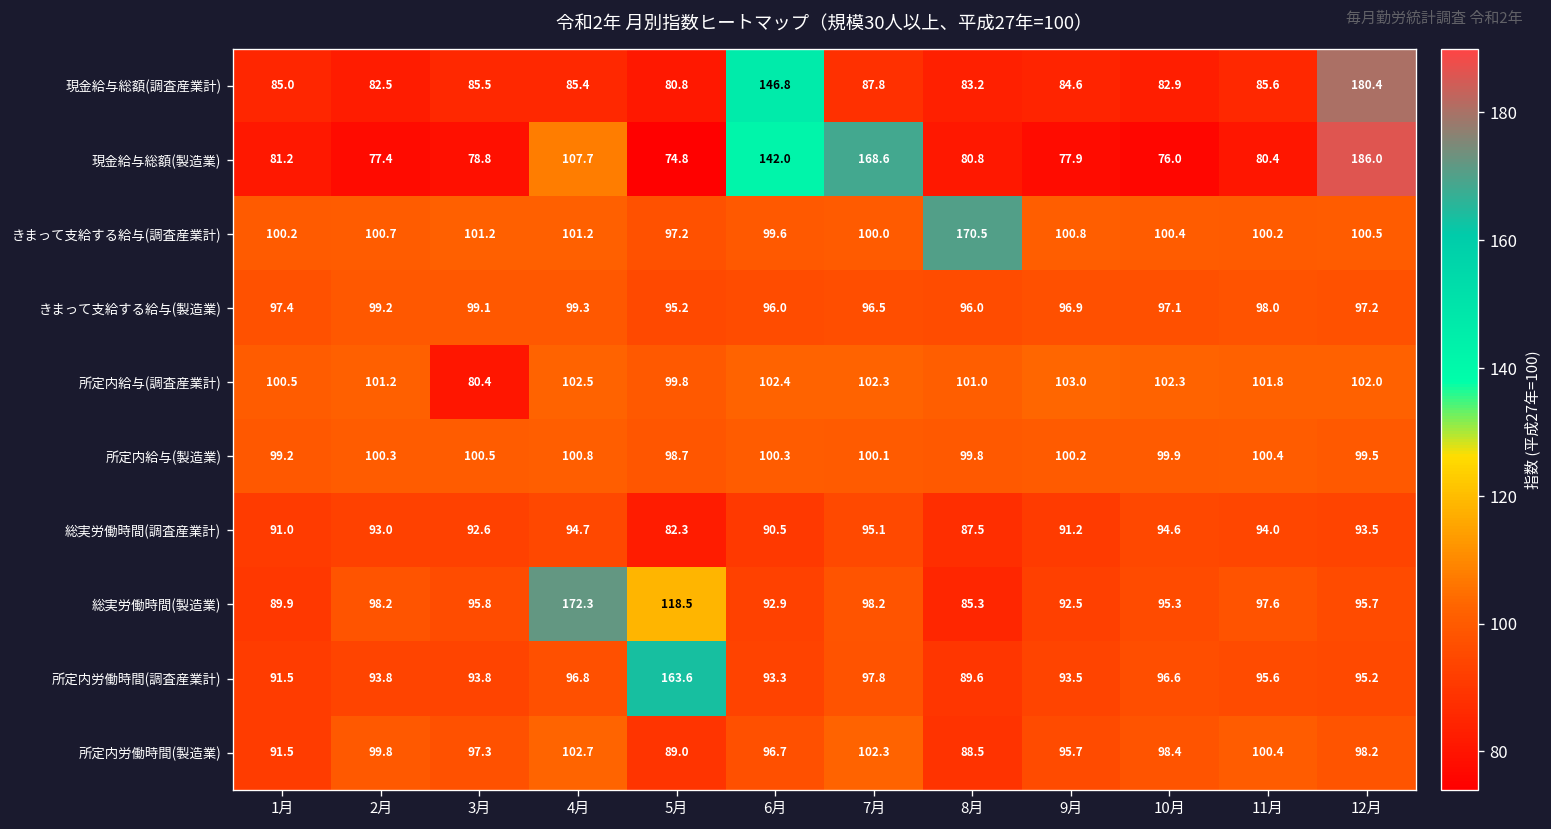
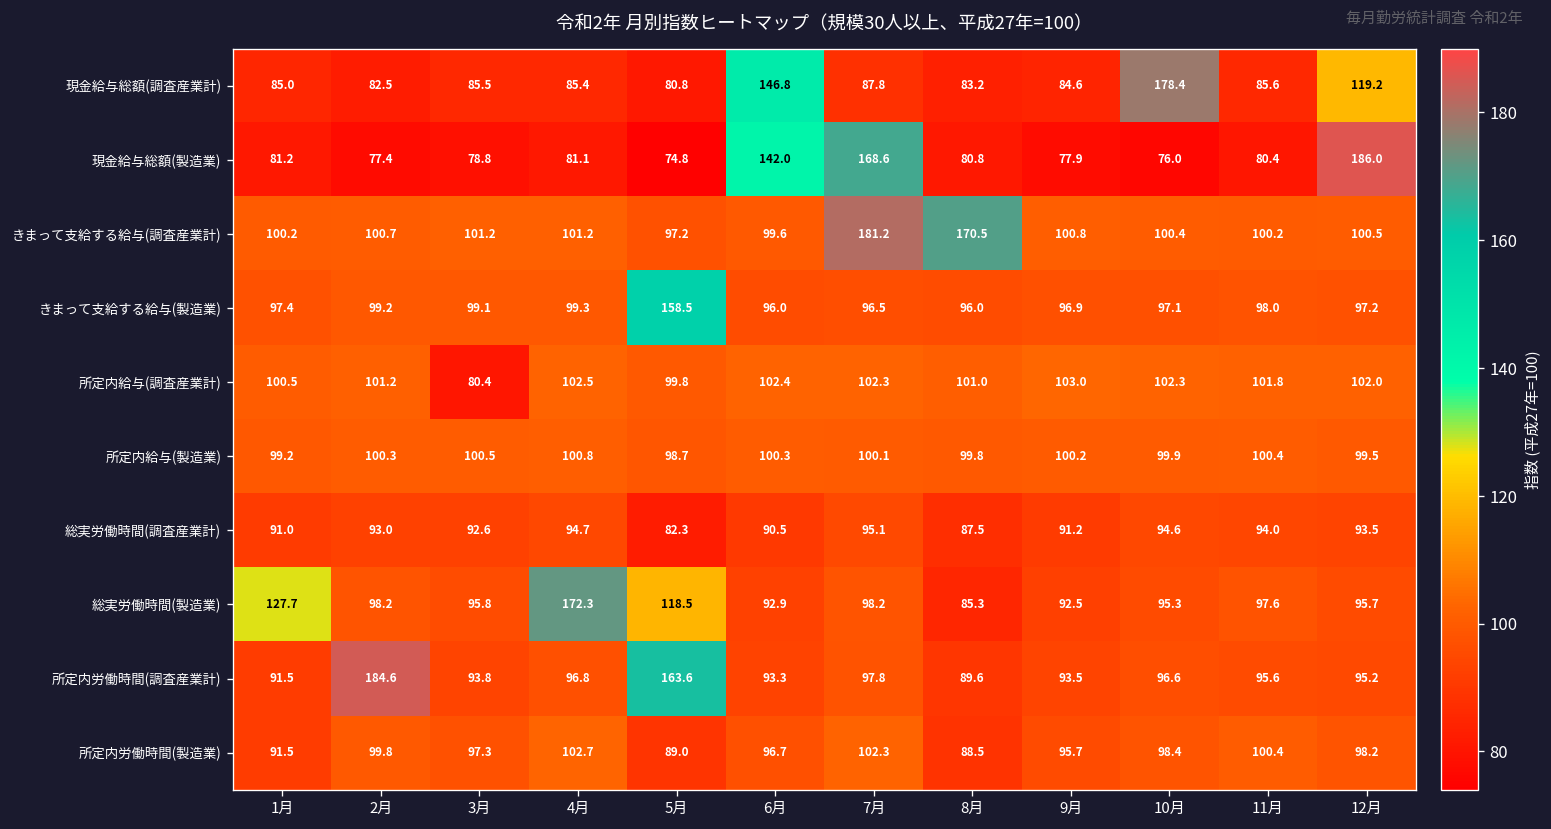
現金給与総額(調査産業計), 10月: 82.9 -> 178.4
現金給与総額(調査産業計), 12月: 180.4 -> 119.2
現金給与総額(製造業), 4月: 107.7 -> 81.1
きまって支給する給与(調査産業計), 7月: 100.0 -> 181.2
きまって支給する給与(製造業), 5月: 95.2 -> 158.5
総実労働時間(製造業), 1月: 89.9 -> 127.7
所定内労働時間(調査産業計), 2月: 93.8 -> 184.6
